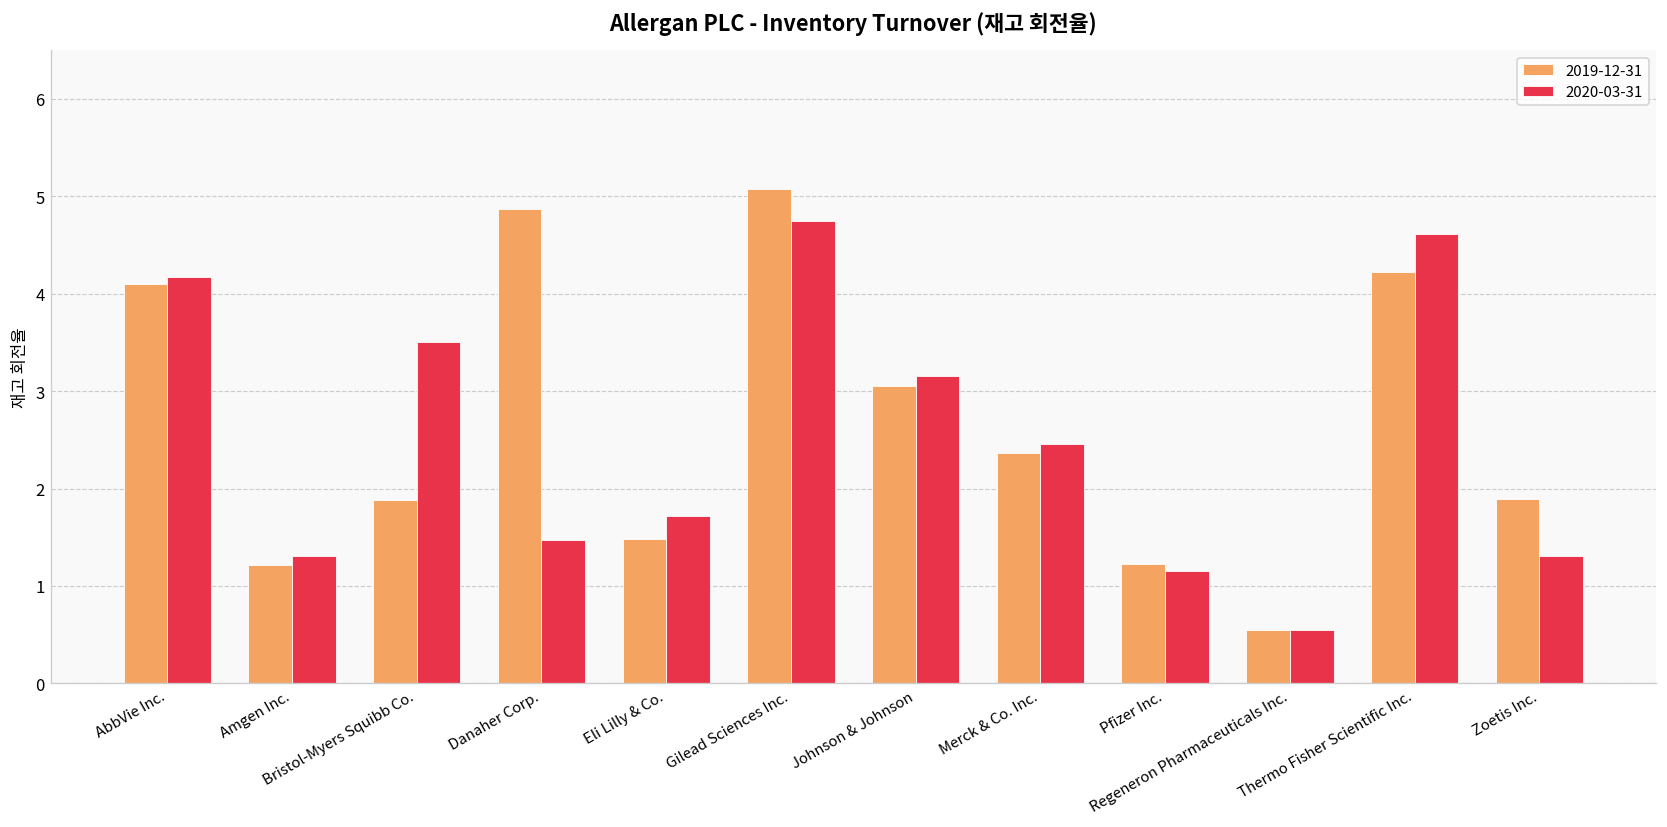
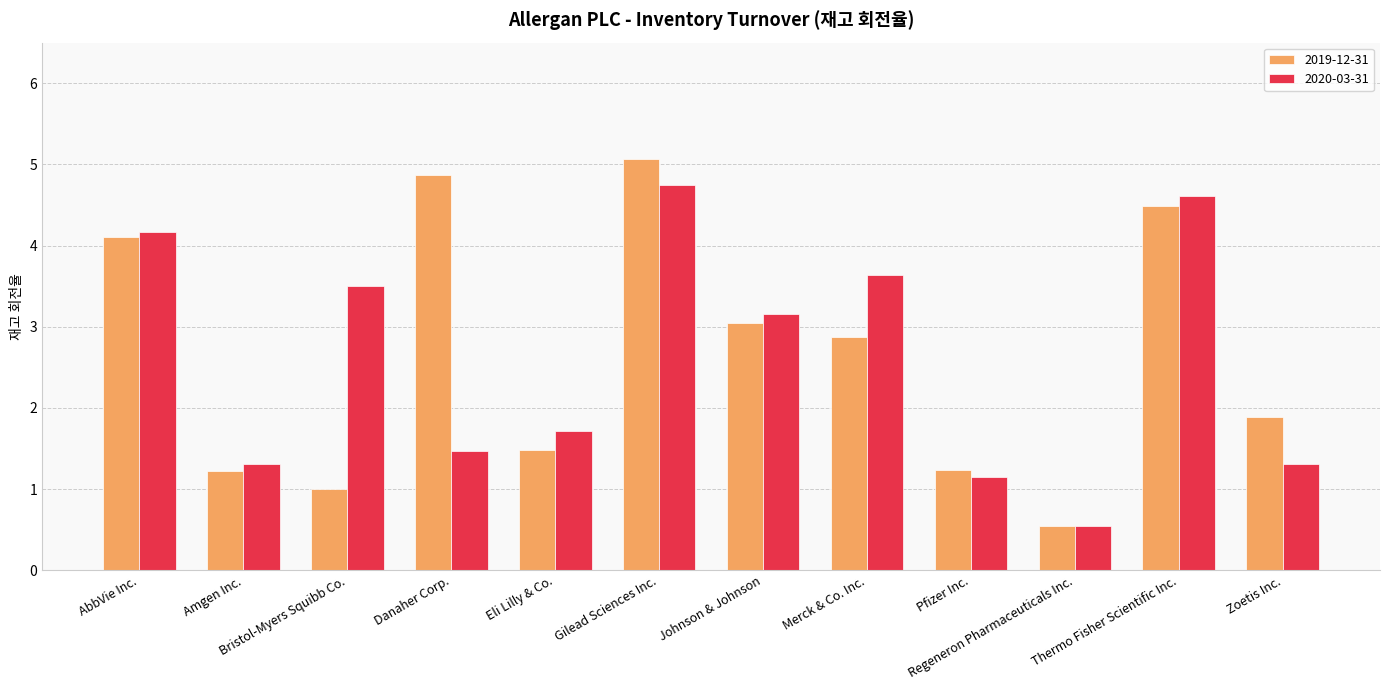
2019-12-31, Bristol-Myers Squibb Co.: 1.9 -> 1.0
2019-12-31, Merck & Co. Inc.: 2.4 -> 2.9
2020-03-31, Merck & Co. Inc.: 2.5 -> 3.6
2019-12-31, Thermo Fisher Scientific Inc.: 4.2 -> 4.5
